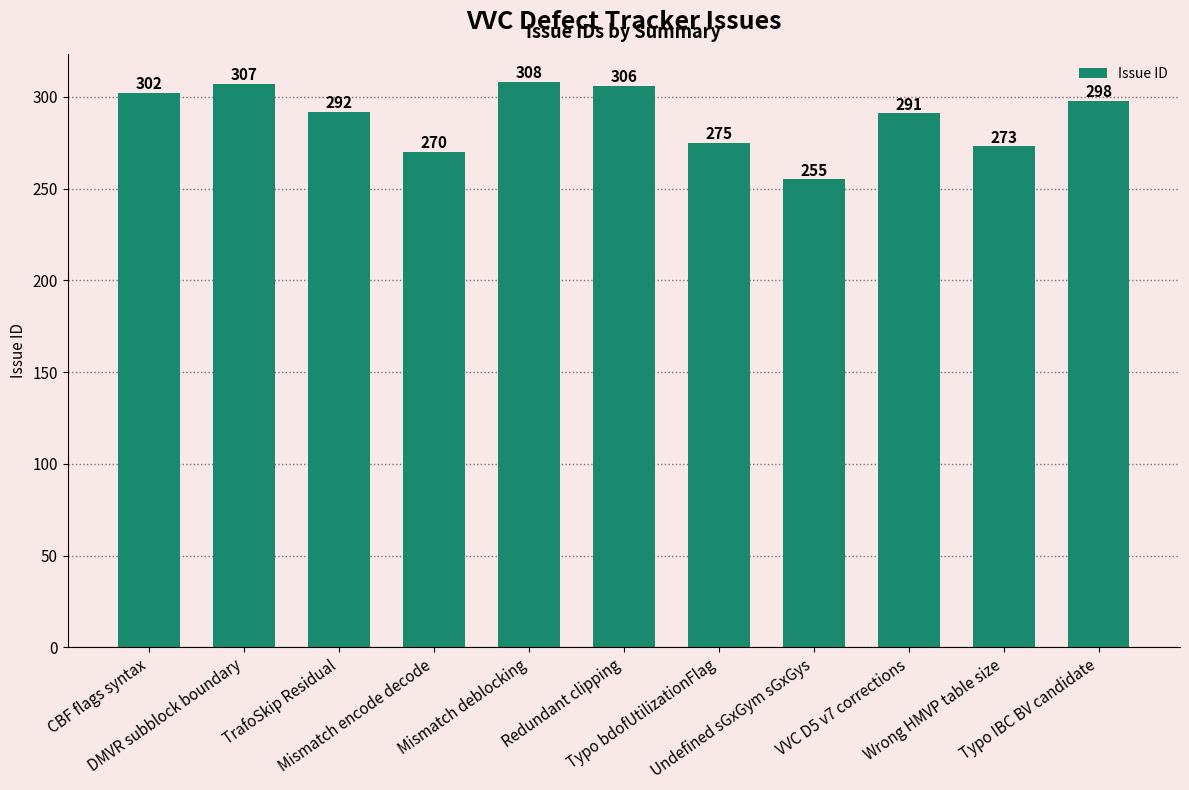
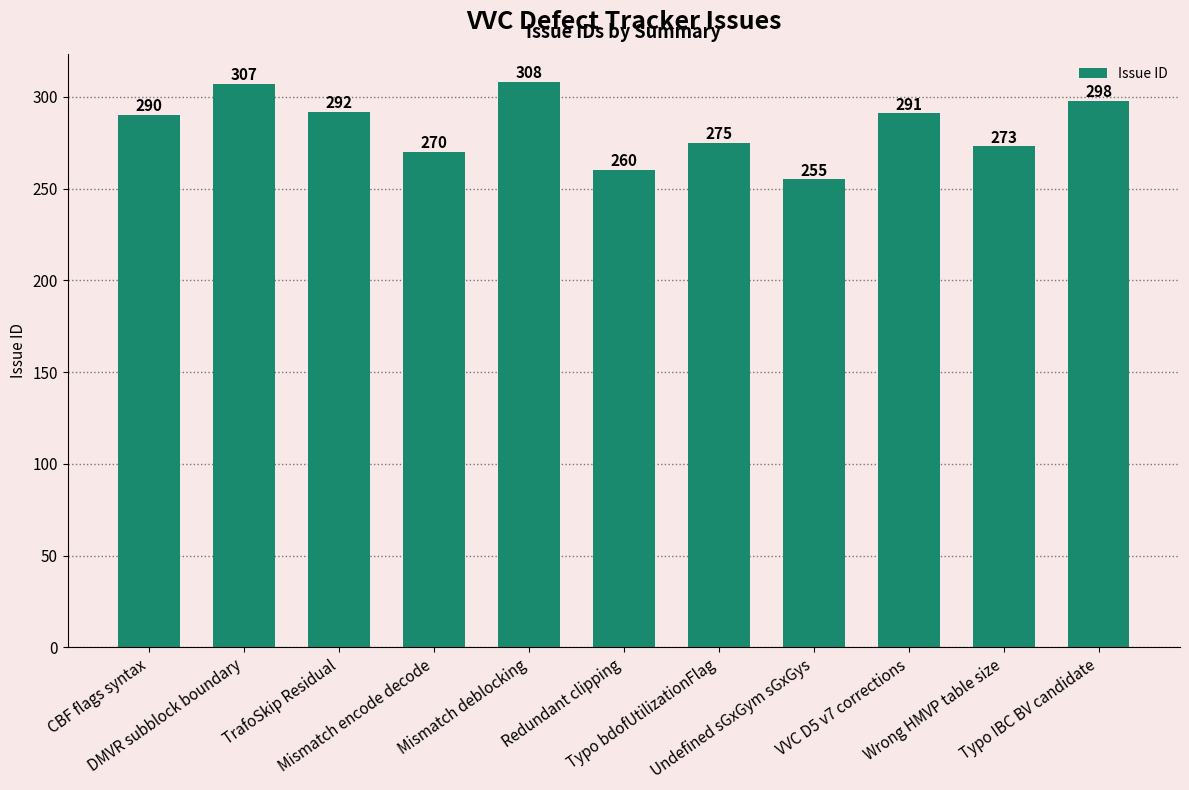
CBF flags syntax: 302 -> 290
Redundant clipping: 306 -> 260
